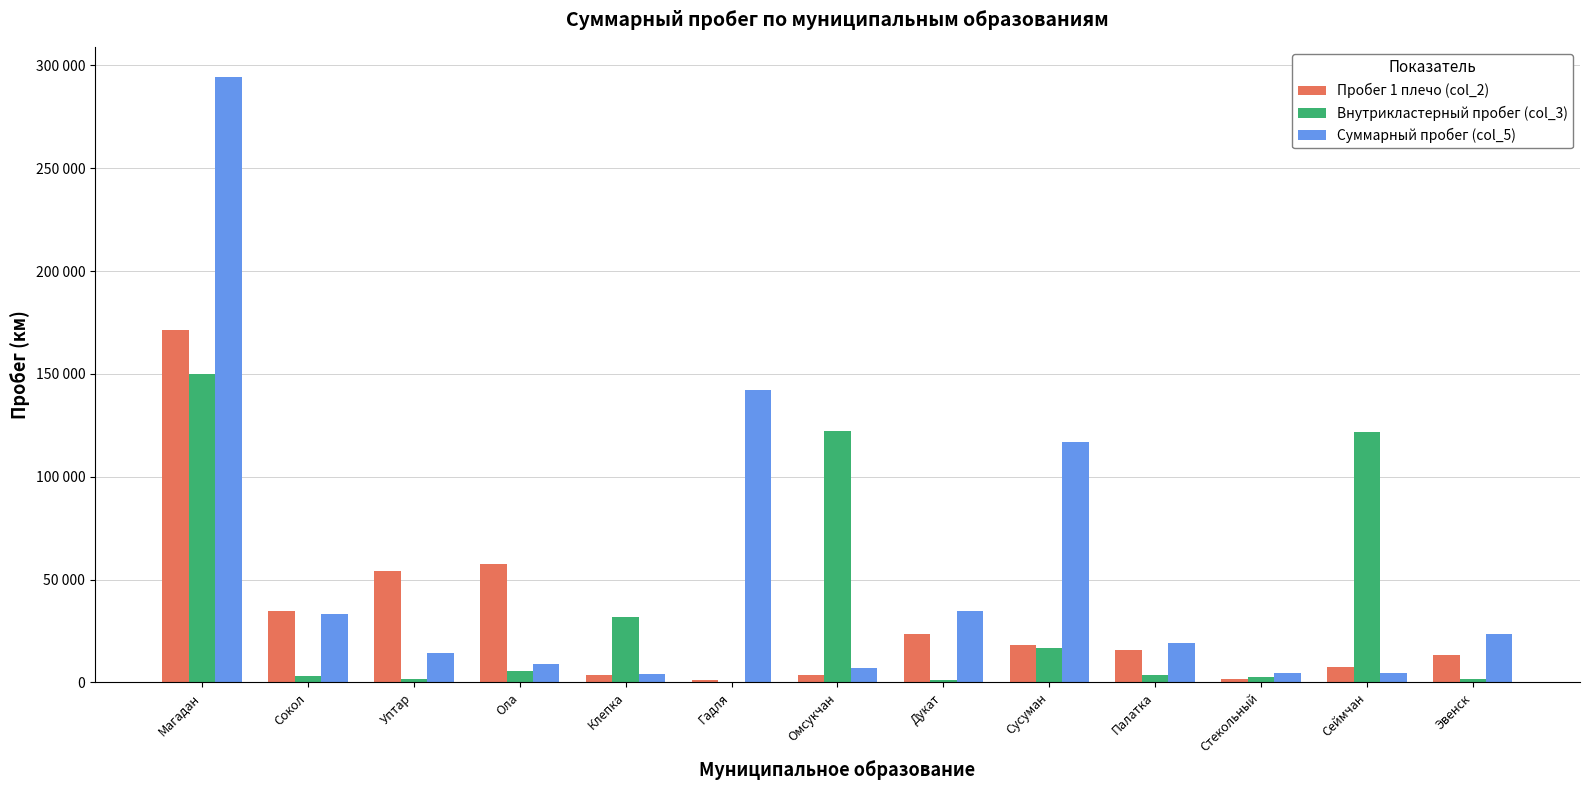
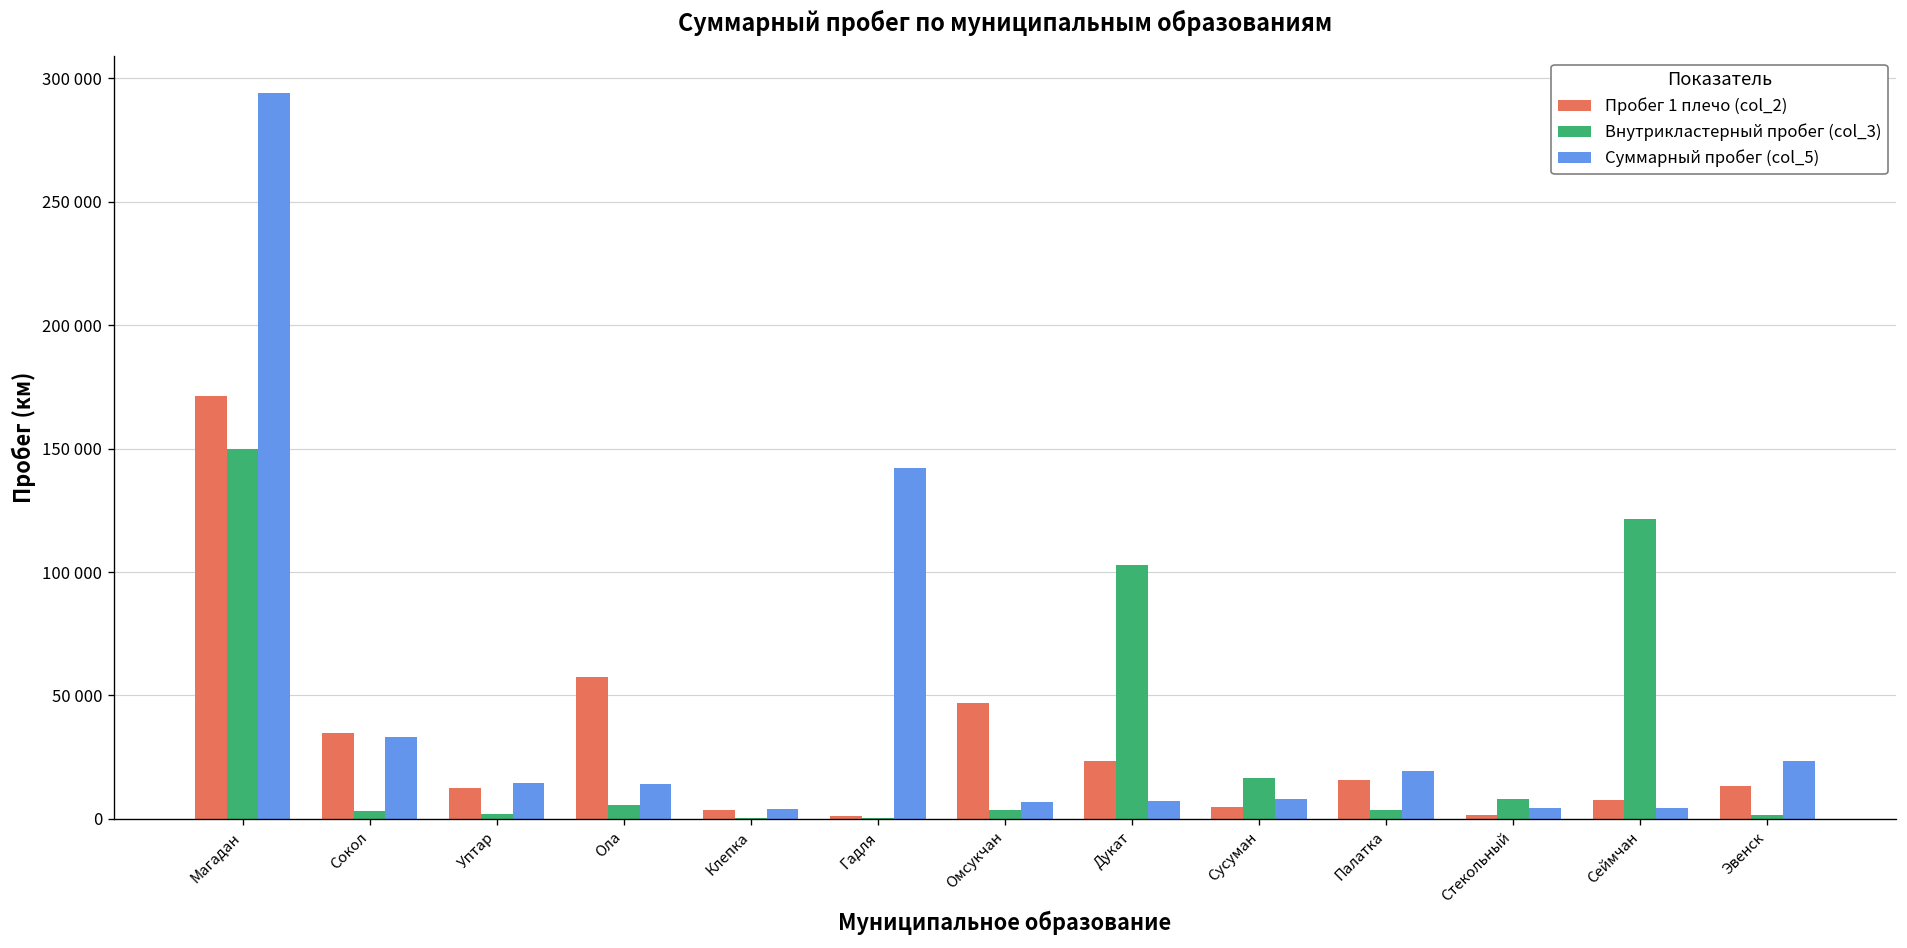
Пробег 1 плечо (col_2), Уптар: 54000 -> 13000
Суммарный пробег (col_5), Ола: 9000 -> 14000
Внутрикластерный пробег (col_3), Клепка: 32000 -> 0
Пробег 1 плечо (col_2), Омсукчан: 3000 -> 47000
Внутрикластерный пробег (col_3), Омсукчан: 122000 -> 4000
Внутрикластерный пробег (col_3), Дукат: 1000 -> 103000
Суммарный пробег (col_5), Дукат: 35000 -> 7000
Пробег 1 плечо (col_2), Сусуман: 18000 -> 5000
Суммарный пробег (col_5), Сусуман: 117000 -> 8000
Внутрикластерный пробег (col_3), Стекольный: 3000 -> 8000
